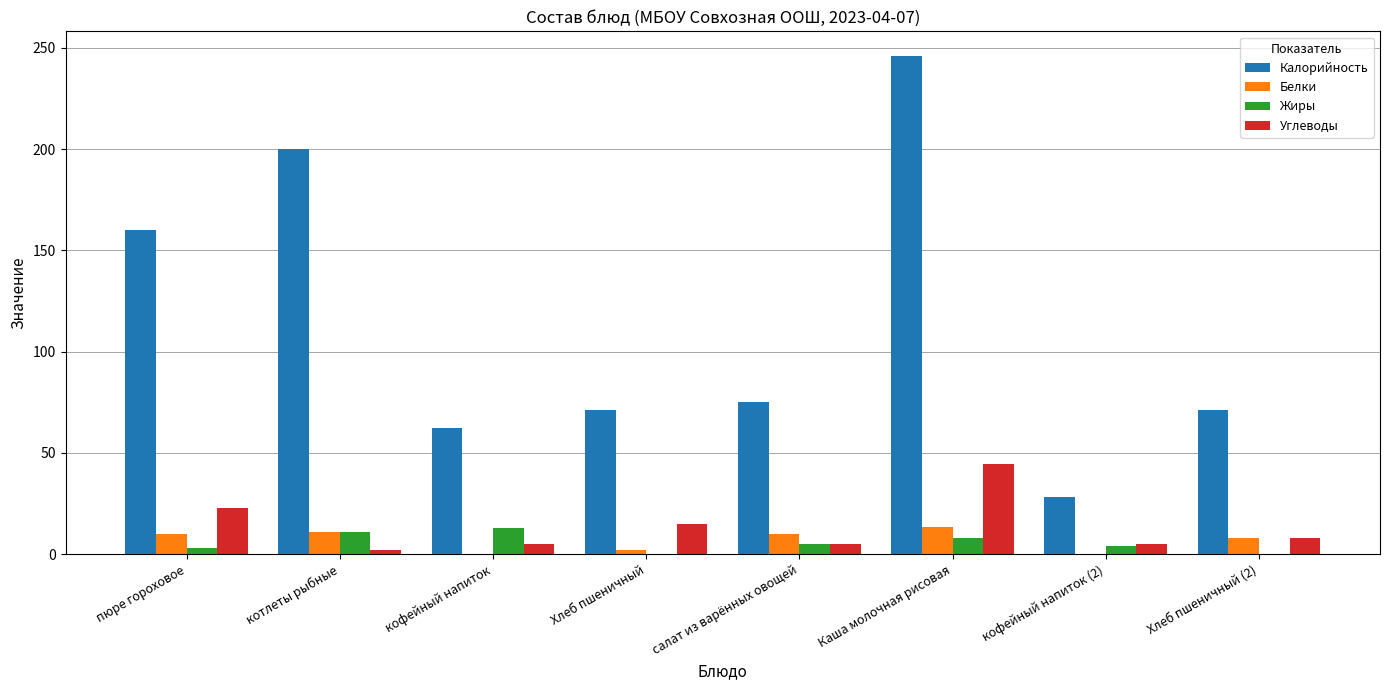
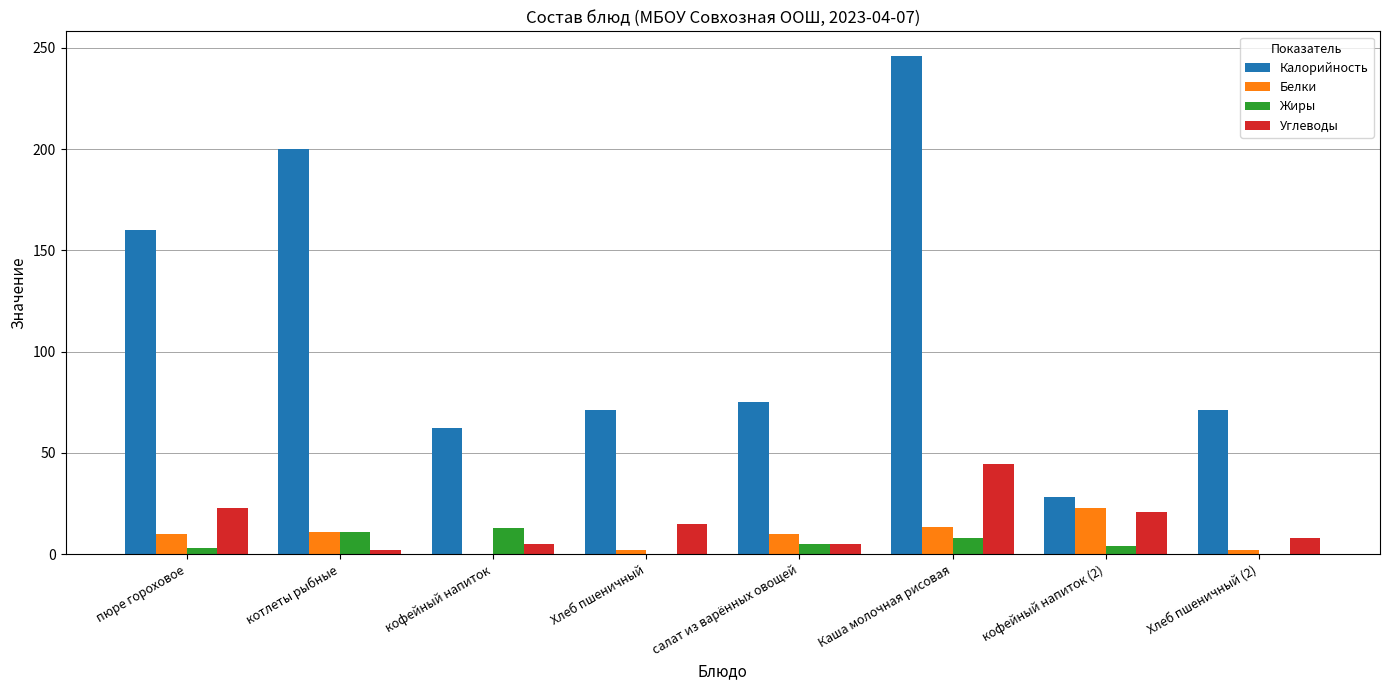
Белки, кофейный напиток (2): 0 -> 23
Углеводы, кофейный напиток (2): 5 -> 21
Белки, Хлеб пшеничный (2): 8 -> 2
